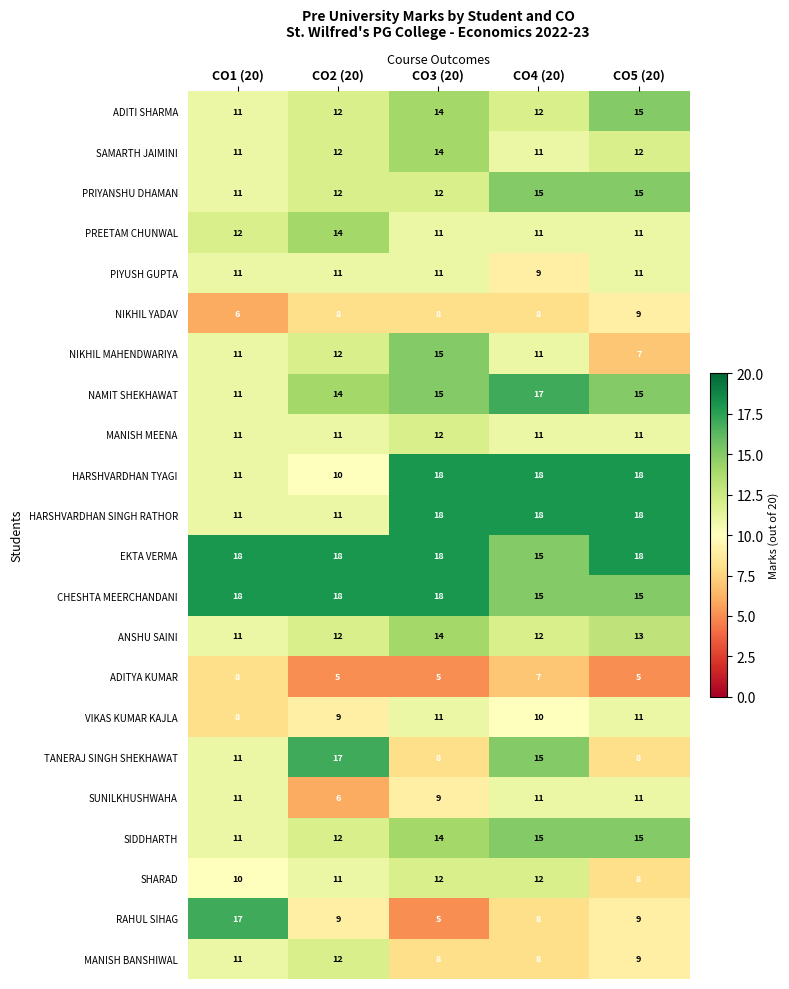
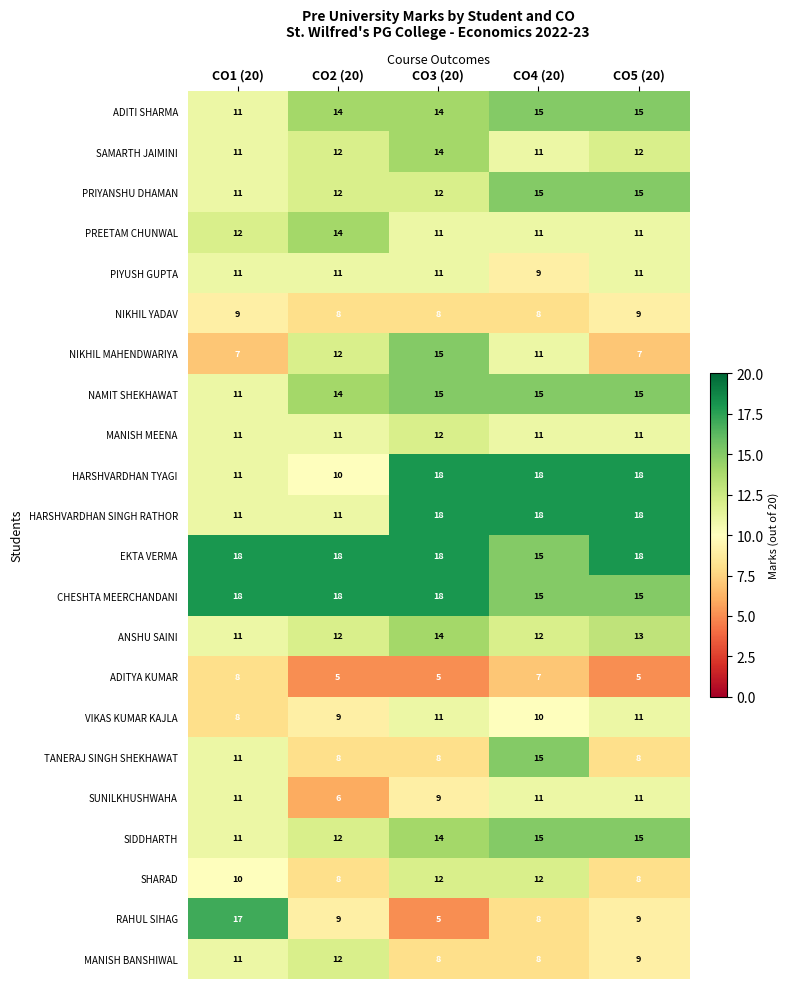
ADITI SHARMA, CO2 (20): 12 -> 14
ADITI SHARMA, CO4 (20): 12 -> 15
NIKHIL YADAV, CO1 (20): 6 -> 9
NIKHIL MAHENDWARIYA, CO1 (20): 11 -> 7
NAMIT SHEKHAWAT, CO4 (20): 17 -> 15
TANERAJ SINGH SHEKHAWAT, CO2 (20): 17 -> 8
SHARAD, CO2 (20): 11 -> 8
